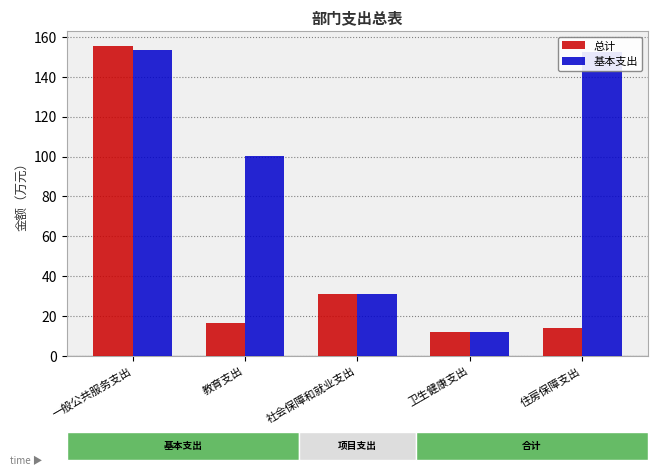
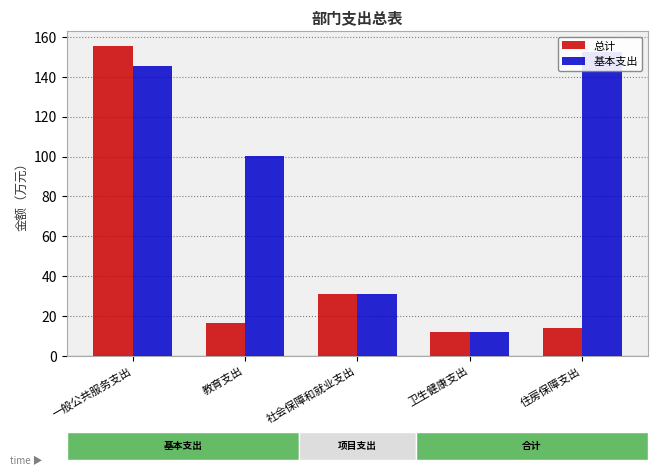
部门支出总表, 基本支出, 一般公共服务支出: 153 -> 145
